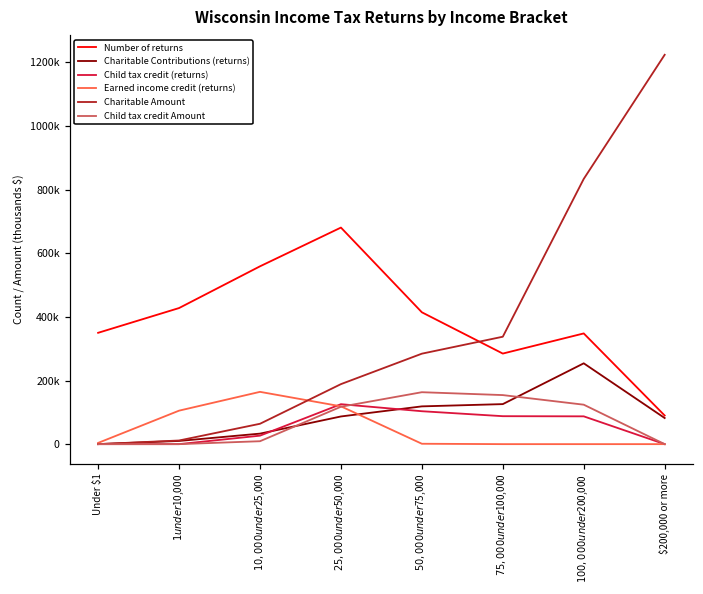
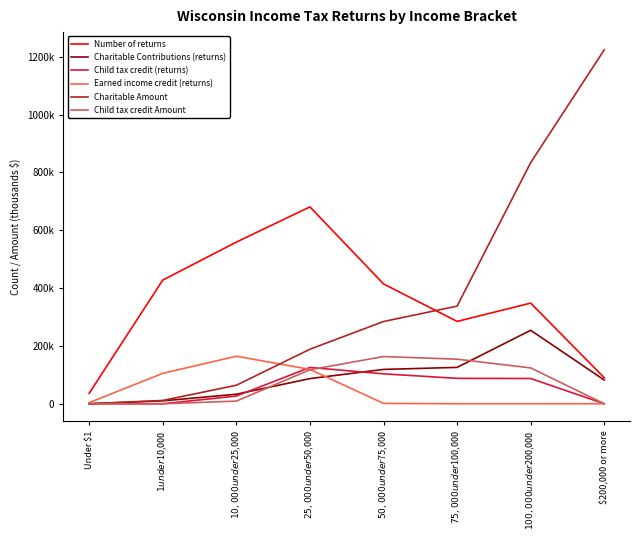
Number of returns, Under $1: 350000 -> 40000
